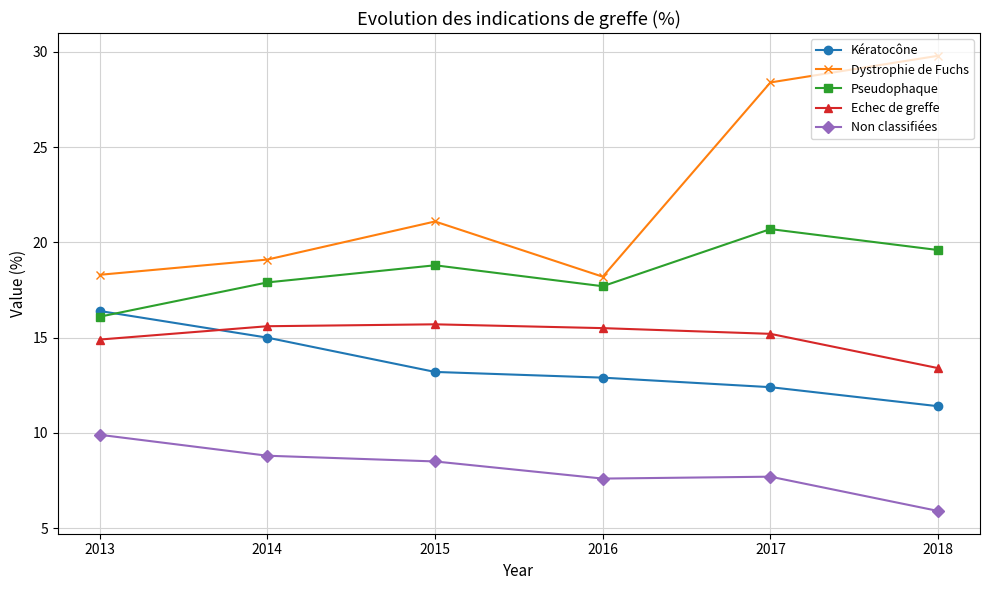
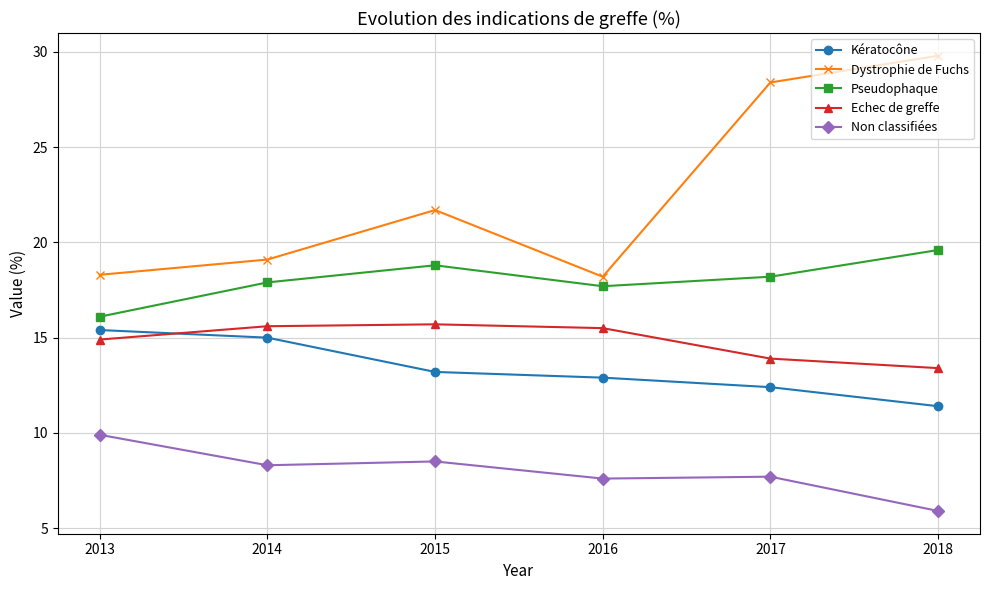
Kératocône, 2013: 16.4 -> 15.4
Non classifiées, 2014: 8.8 -> 8.3
Dystrophie de Fuchs, 2015: 21.1 -> 21.7
Pseudophaque, 2017: 20.7 -> 18.2
Echec de greffe, 2017: 15.2 -> 13.9
